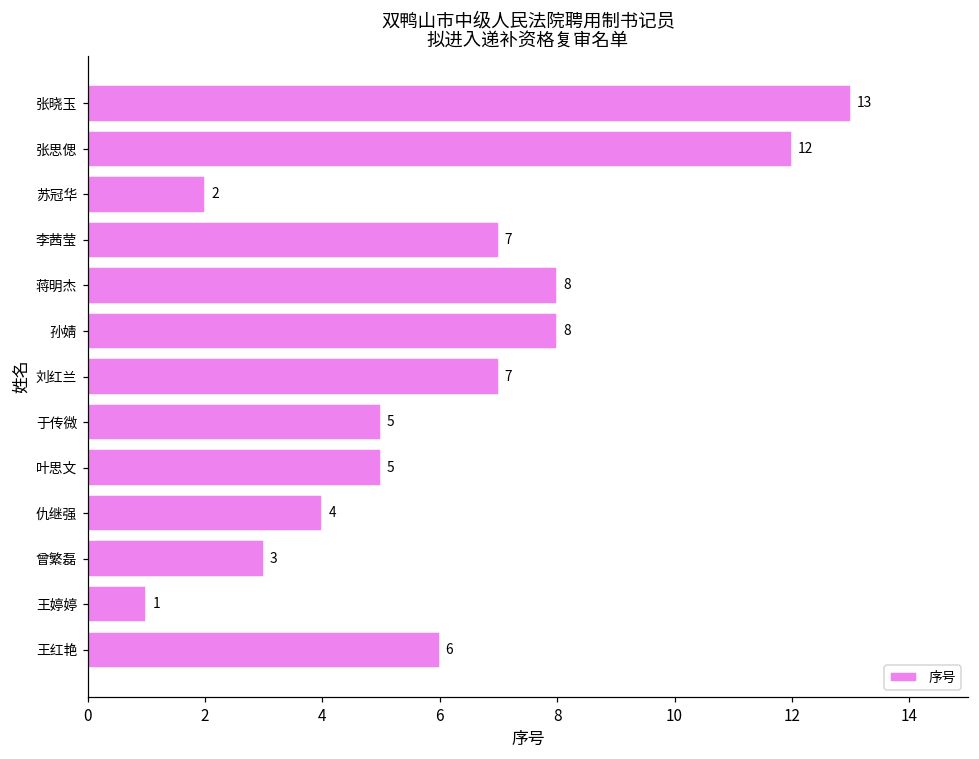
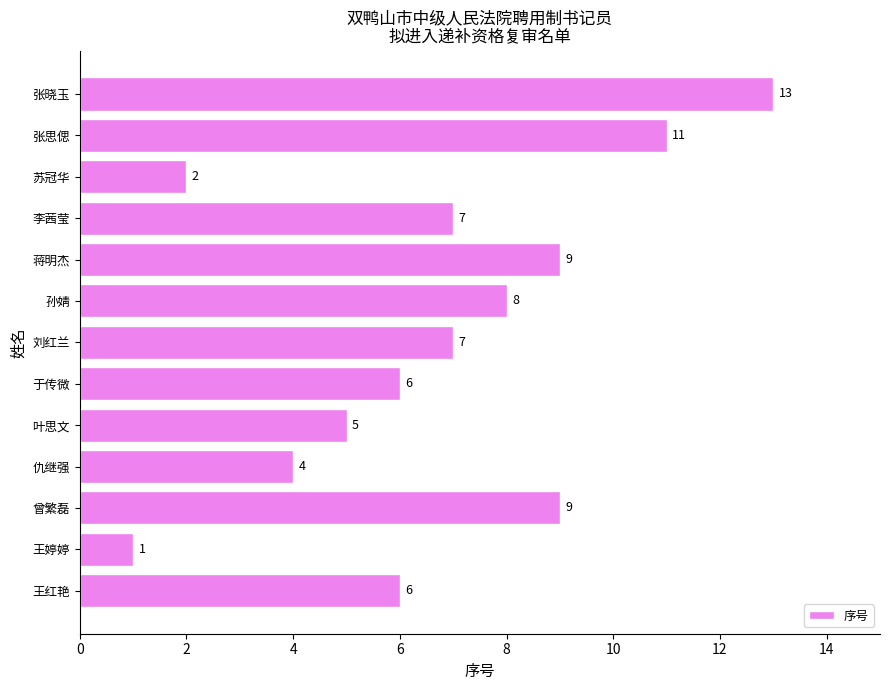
张思偲: 12 -> 11
蒋明杰: 8 -> 9
于传微: 5 -> 6
曾繁磊: 3 -> 9
